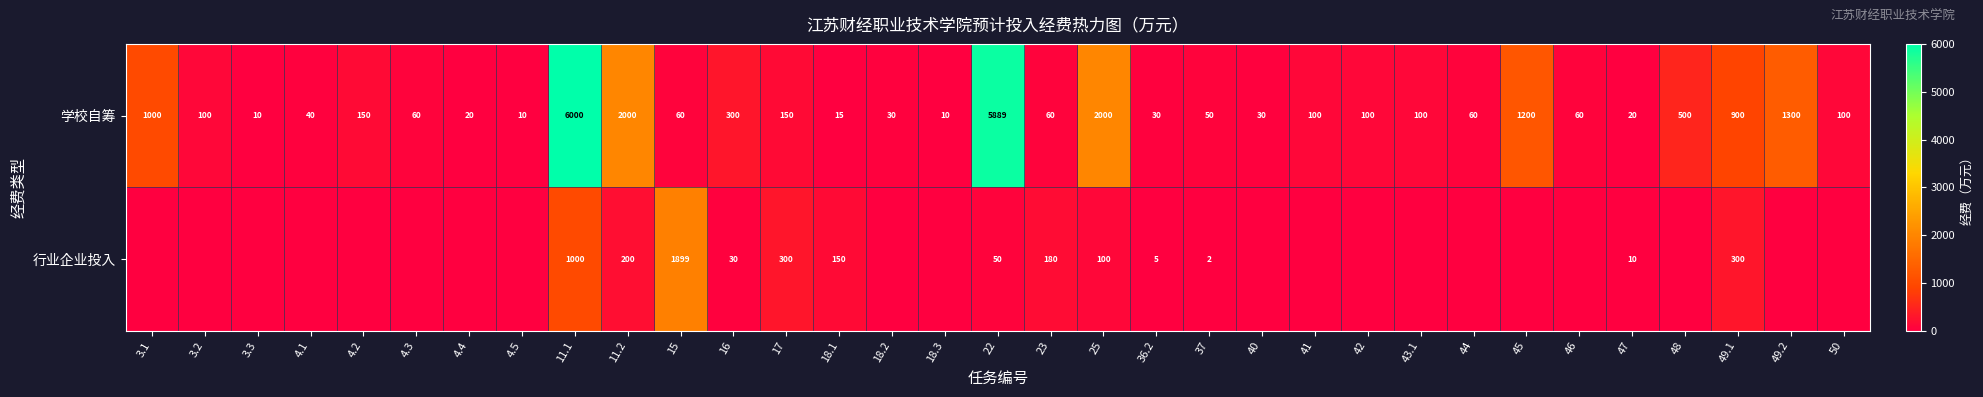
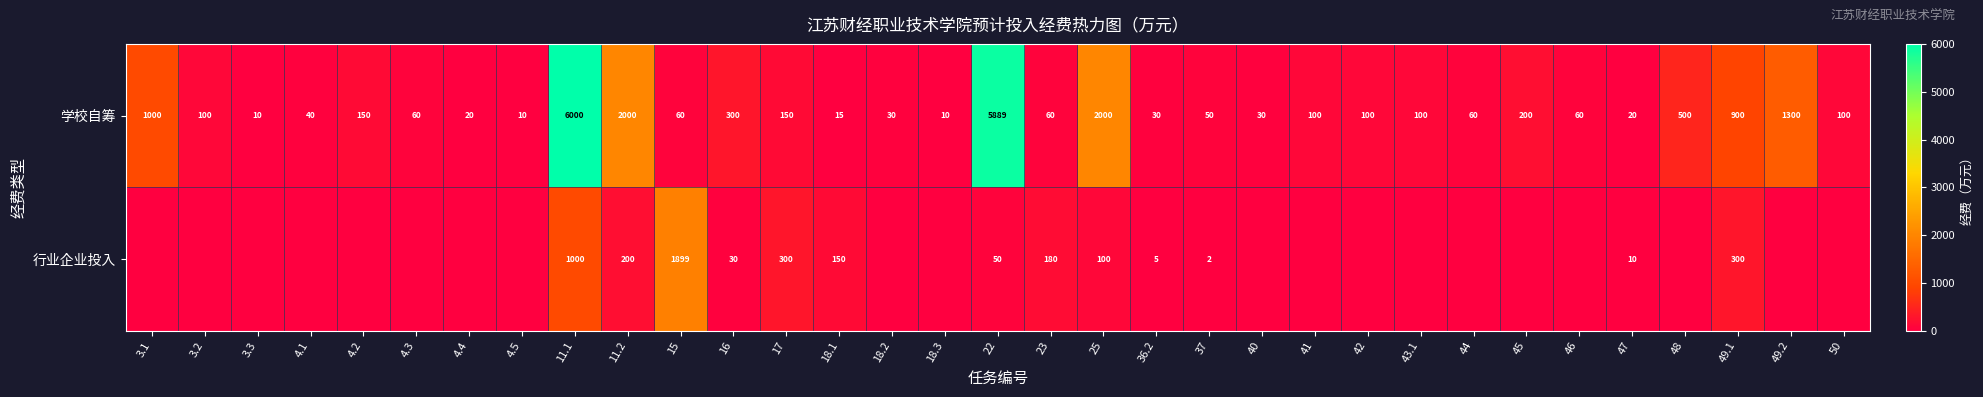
学校自筹, 45: 1200 -> 200
